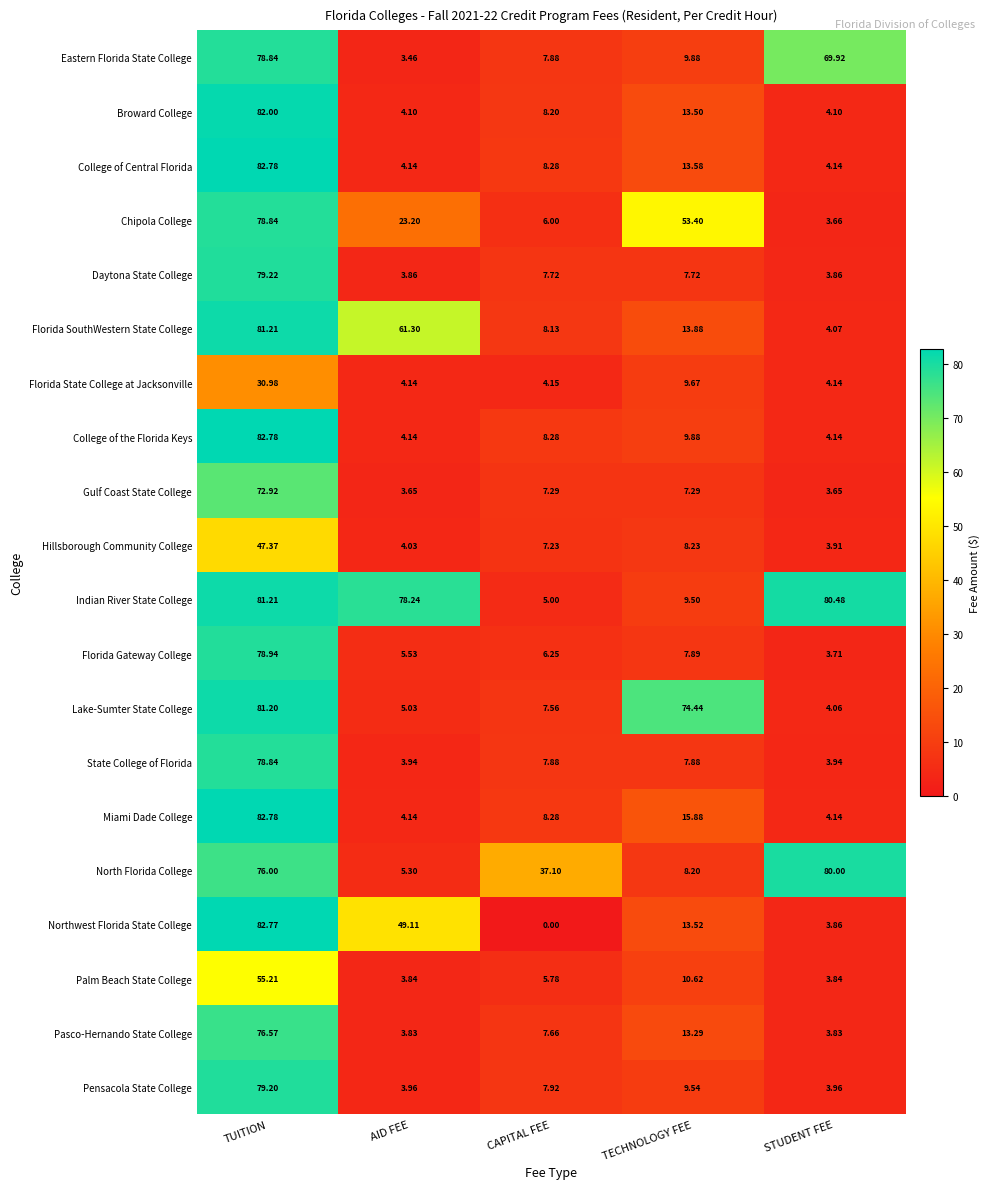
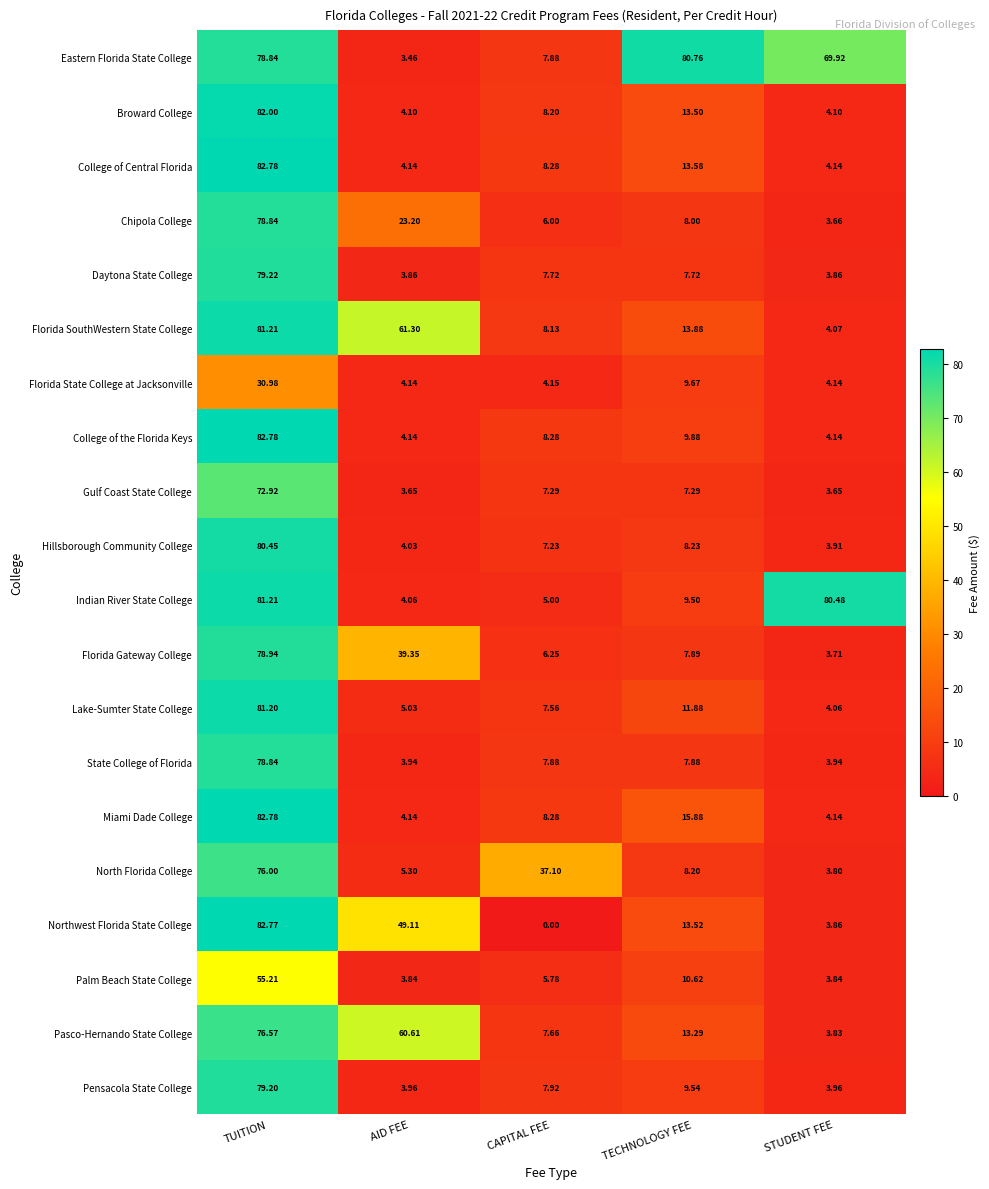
Eastern Florida State College, TECHNOLOGY FEE: 9.88 -> 80.76
Chipola College, TECHNOLOGY FEE: 53.40 -> 8.00
Hillsborough Community College, TUITION: 47.37 -> 80.45
Indian River State College, AID FEE: 78.24 -> 4.06
Florida Gateway College, AID FEE: 5.53 -> 39.35
Lake-Sumter State College, TECHNOLOGY FEE: 74.44 -> 11.88
North Florida College, STUDENT FEE: 80.00 -> 3.80
Pasco-Hernando State College, AID FEE: 3.83 -> 60.61
